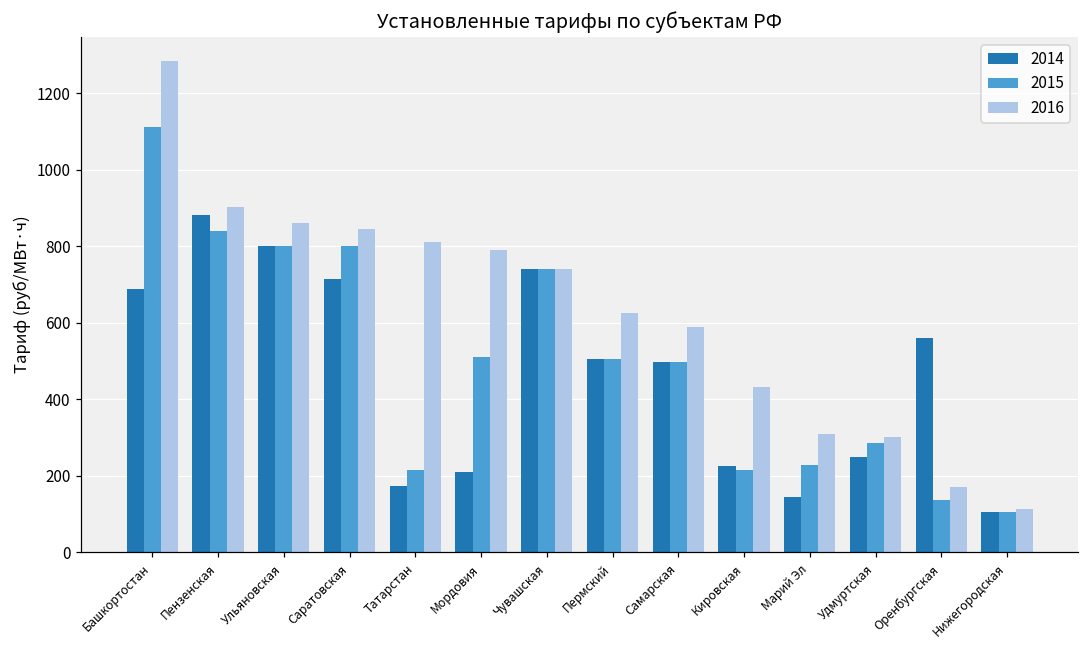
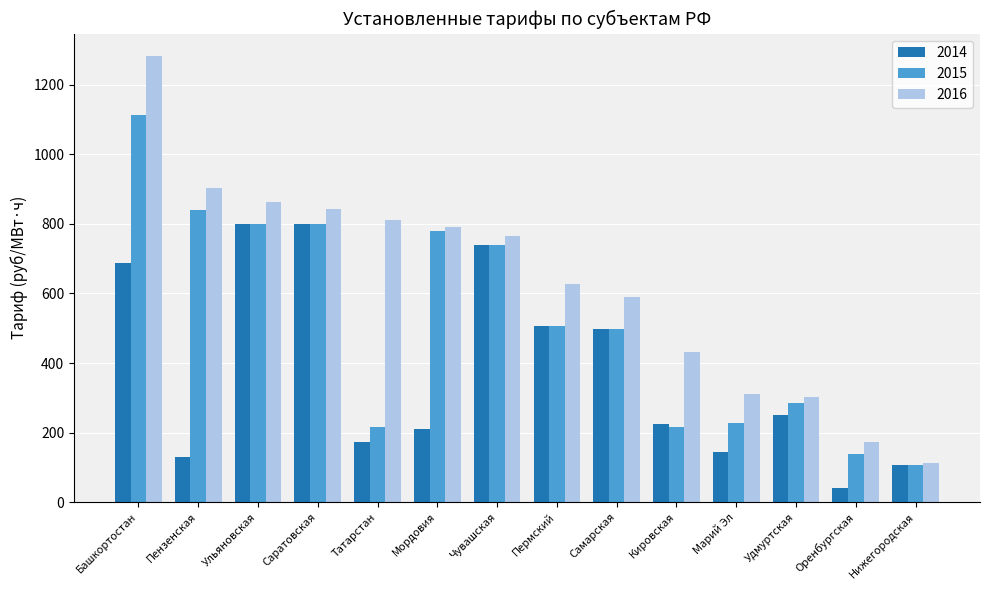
2014, Пензенская: 880 -> 130
2014, Саратовская: 710 -> 800
2015, Мордовия: 510 -> 780
2016, Чувашская: 740 -> 770
2014, Оренбургская: 560 -> 40
